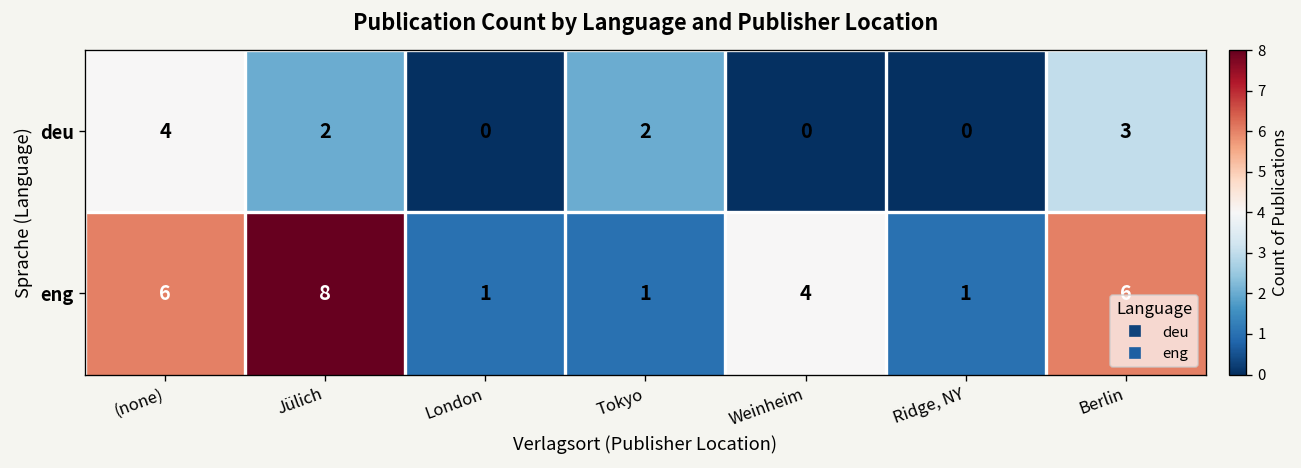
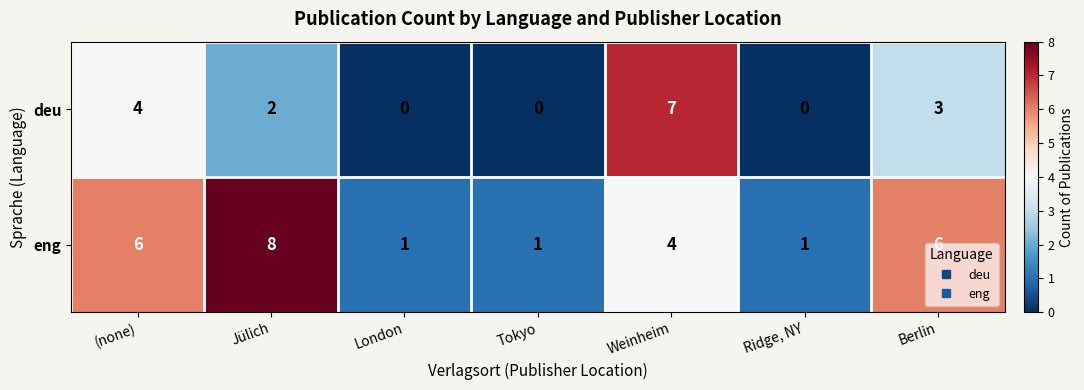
deu, Tokyo: 2 -> 0
deu, Weinheim: 0 -> 7
